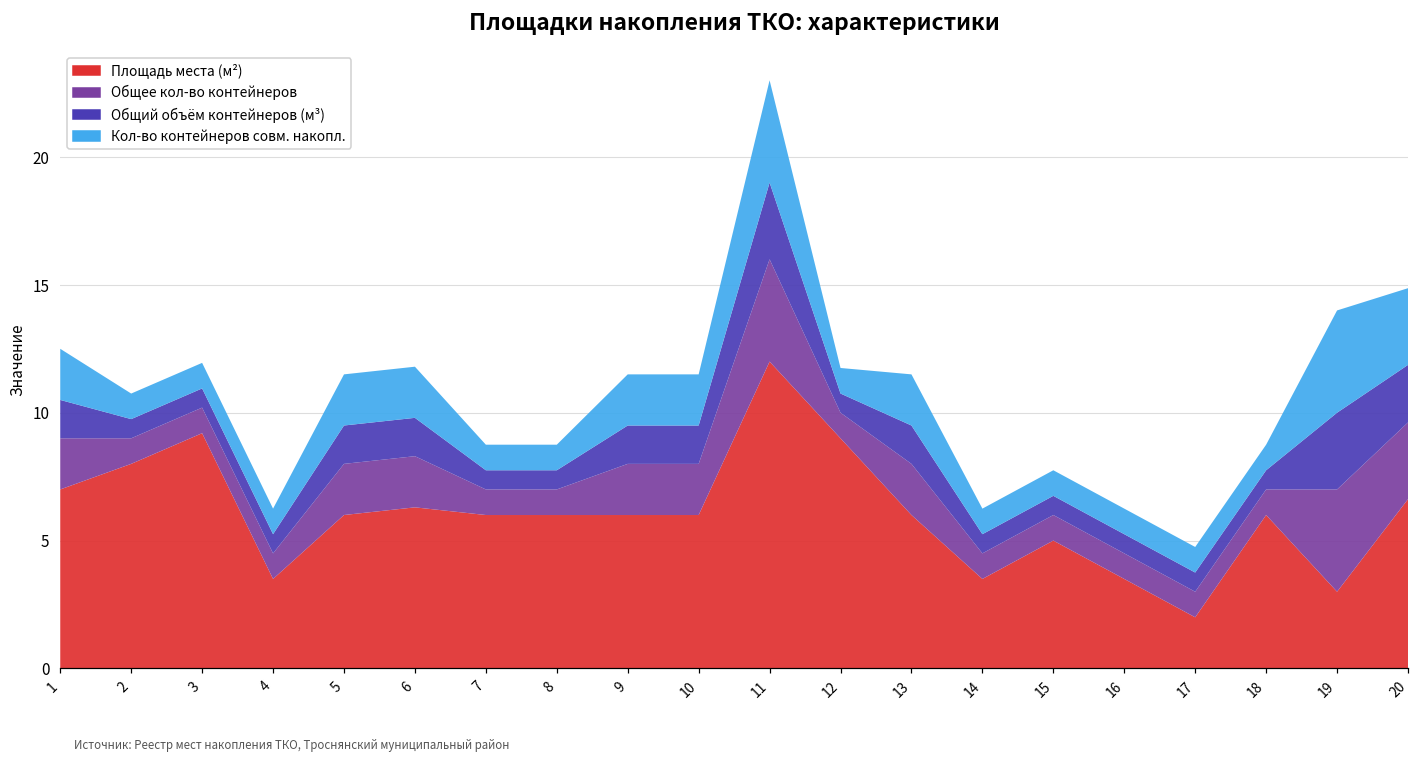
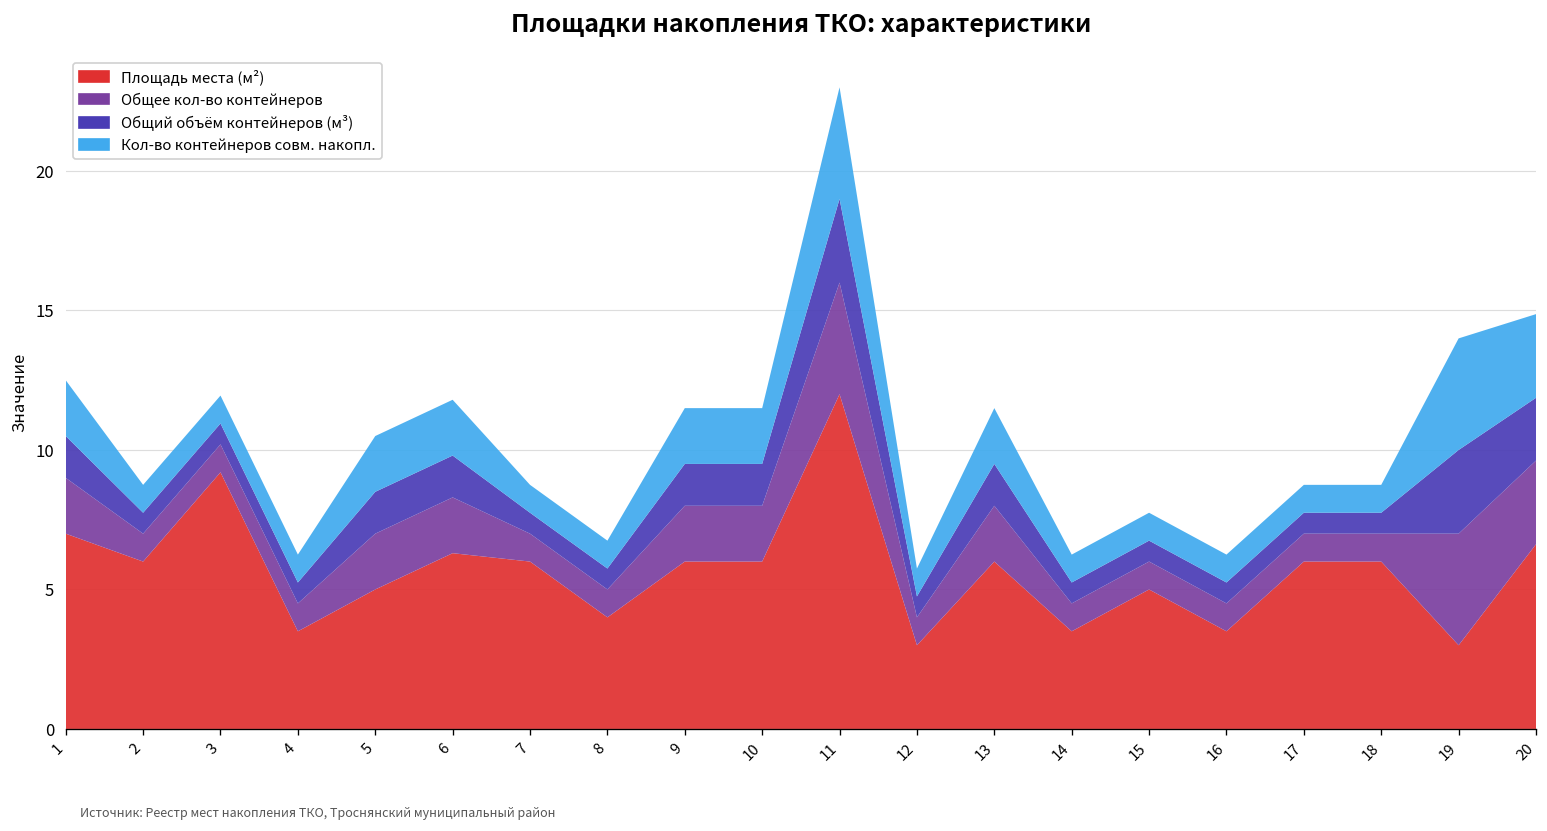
Площадь места (м²), 2: 8 -> 6
Площадь места (м²), 5: 6 -> 5
Площадь места (м²), 8: 6 -> 4
Площадь места (м²), 12: 9 -> 3
Площадь места (м²), 17: 2 -> 6
